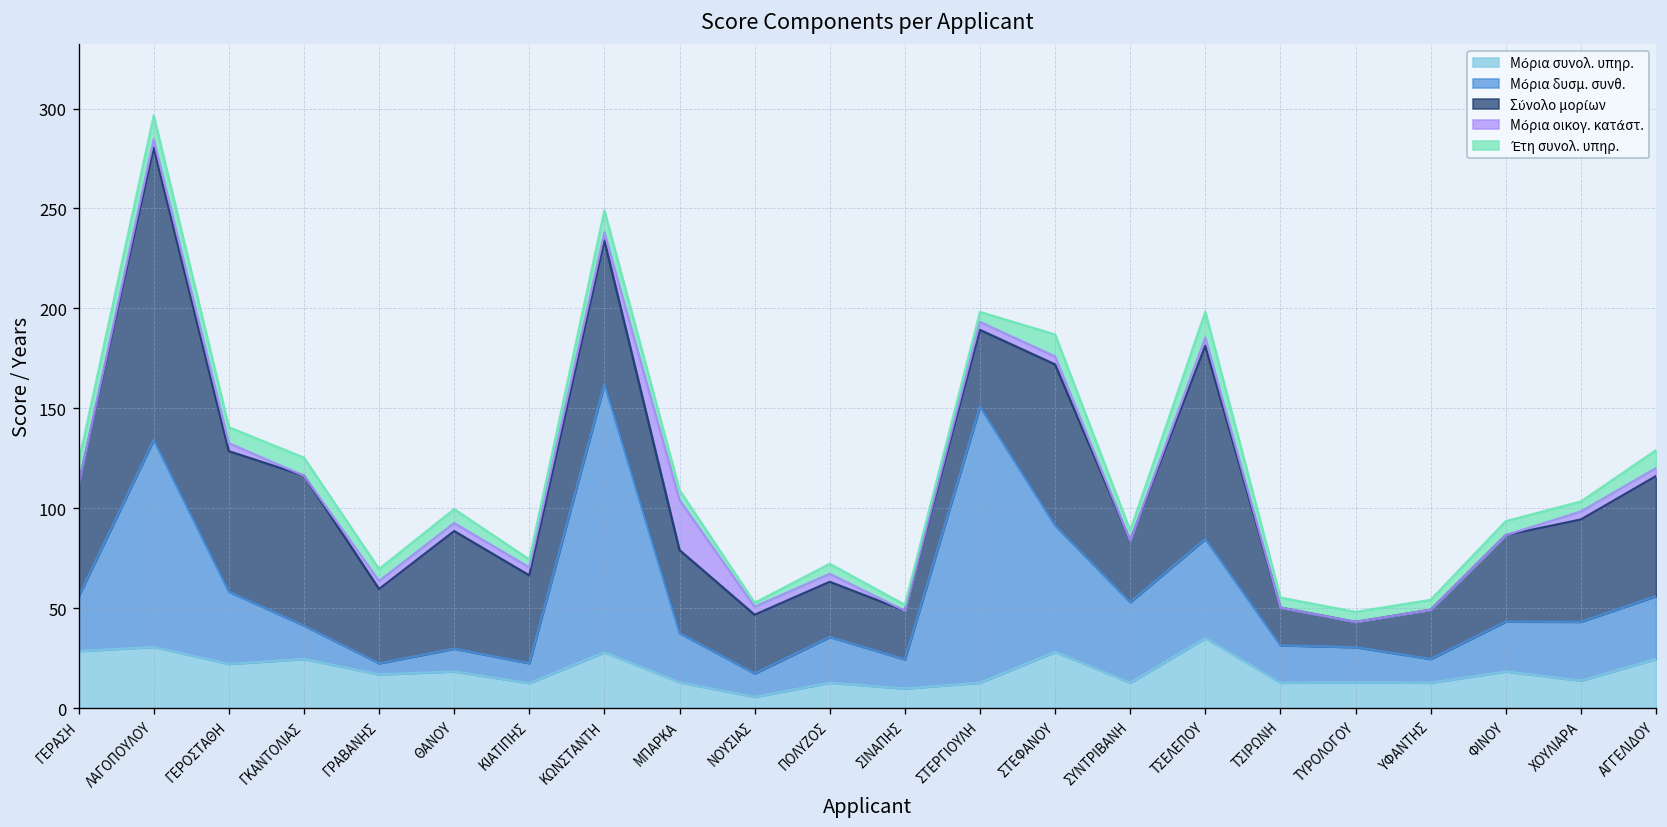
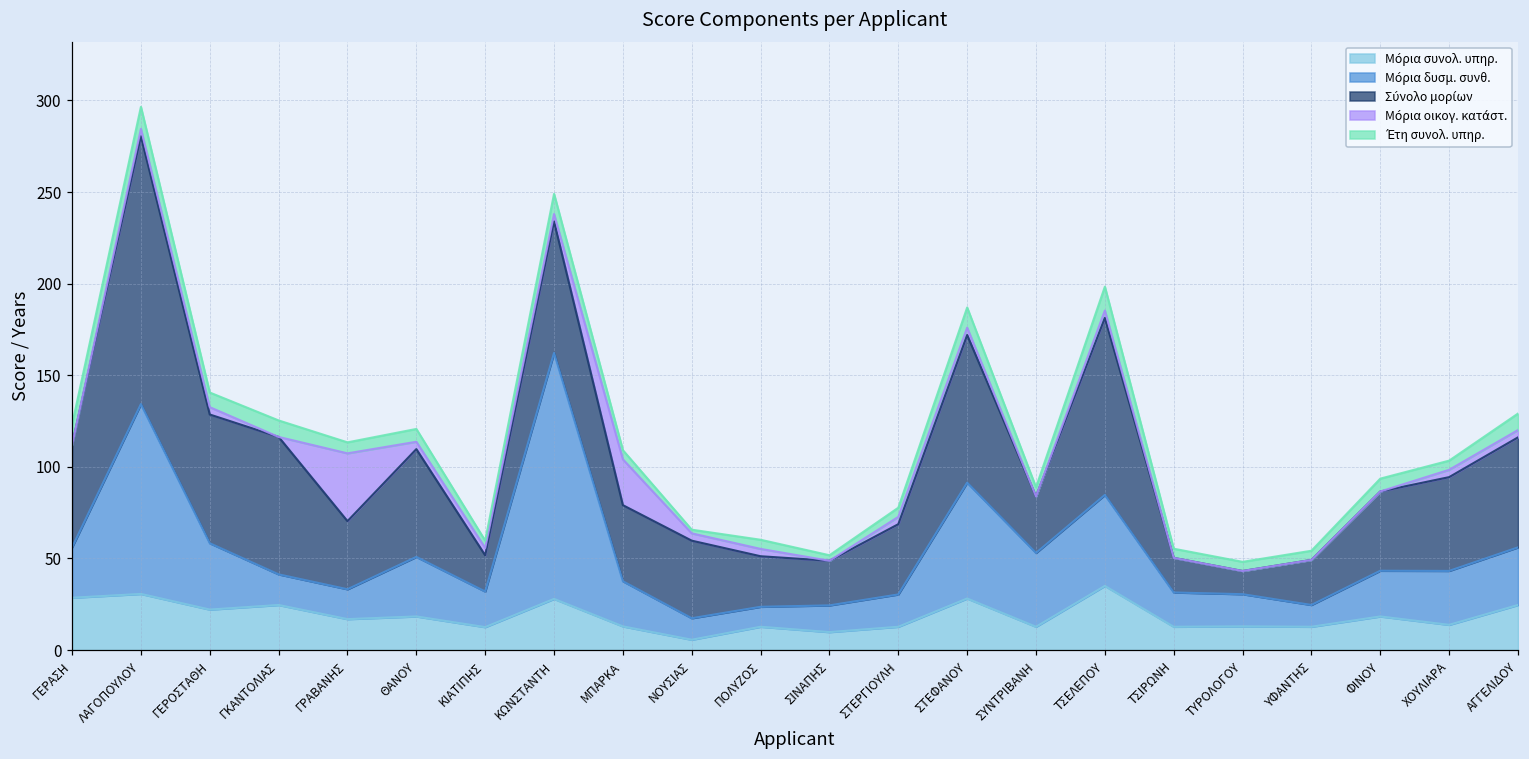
Μόρια δυσμ. συνθ., ΓΡΑΒΑΝΗΣ: 6 -> 16
Μόρια οικογ. κατάστ., ΓΡΑΒΑΝΗΣ: 4 -> 37
Μόρια δυσμ. συνθ., ΘΑΝΟΥ: 11 -> 33
Μόρια δυσμ. συνθ., ΚΙΑΤΙΠΗΣ: 10 -> 19
Σύνολο μορίων, ΚΙΑΤΙΠΗΣ: 44 -> 20
Σύνολο μορίων, ΝΟΥΣΙΑΣ: 29 -> 42
Μόρια δυσμ. συνθ., ΠΟΛΥΖΟΣ: 23 -> 11
Μόρια δυσμ. συνθ., ΣΤΕΡΓΙΟΥΛΗ: 138 -> 18
